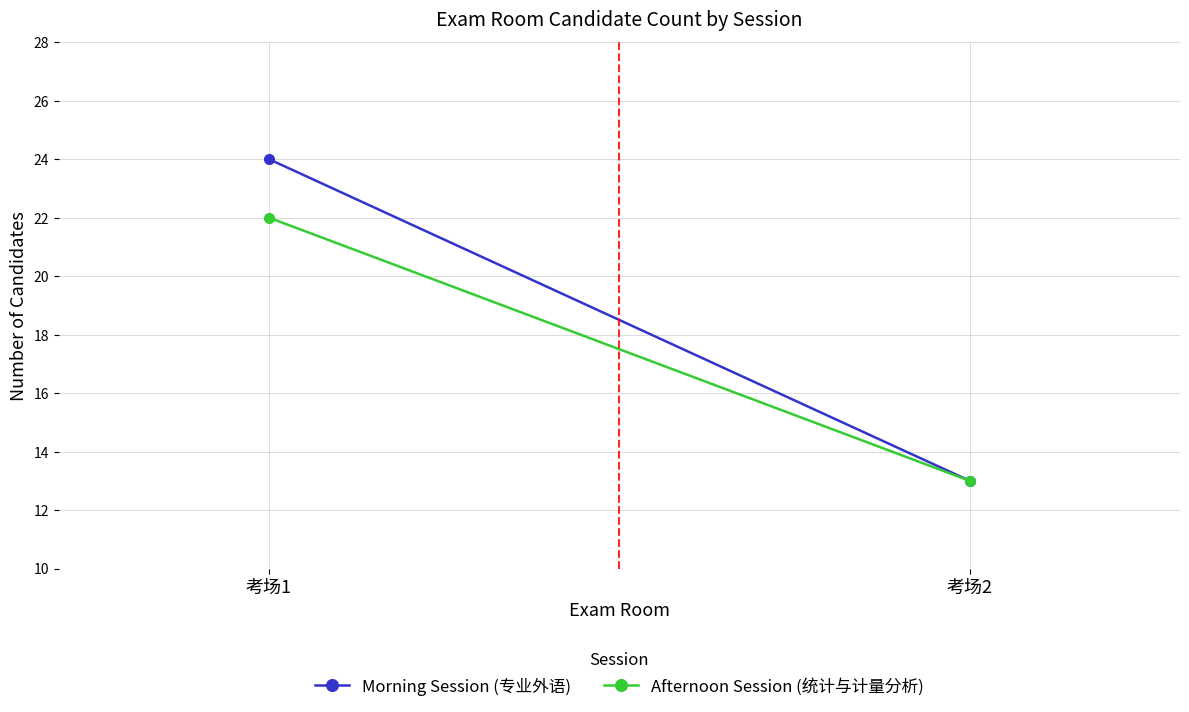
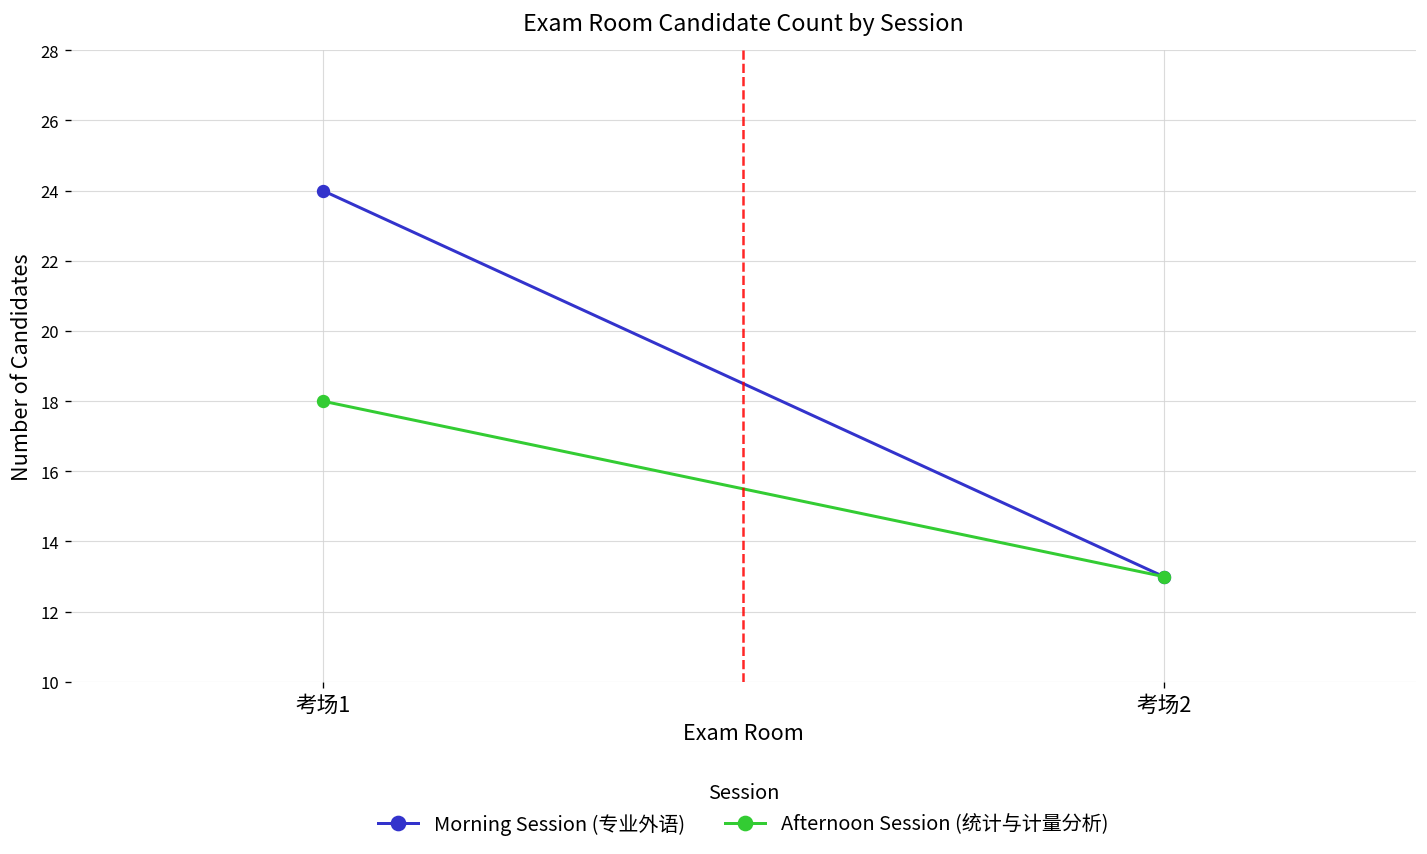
Afternoon Session (统计与计量分析), 考场1: 22 -> 18
